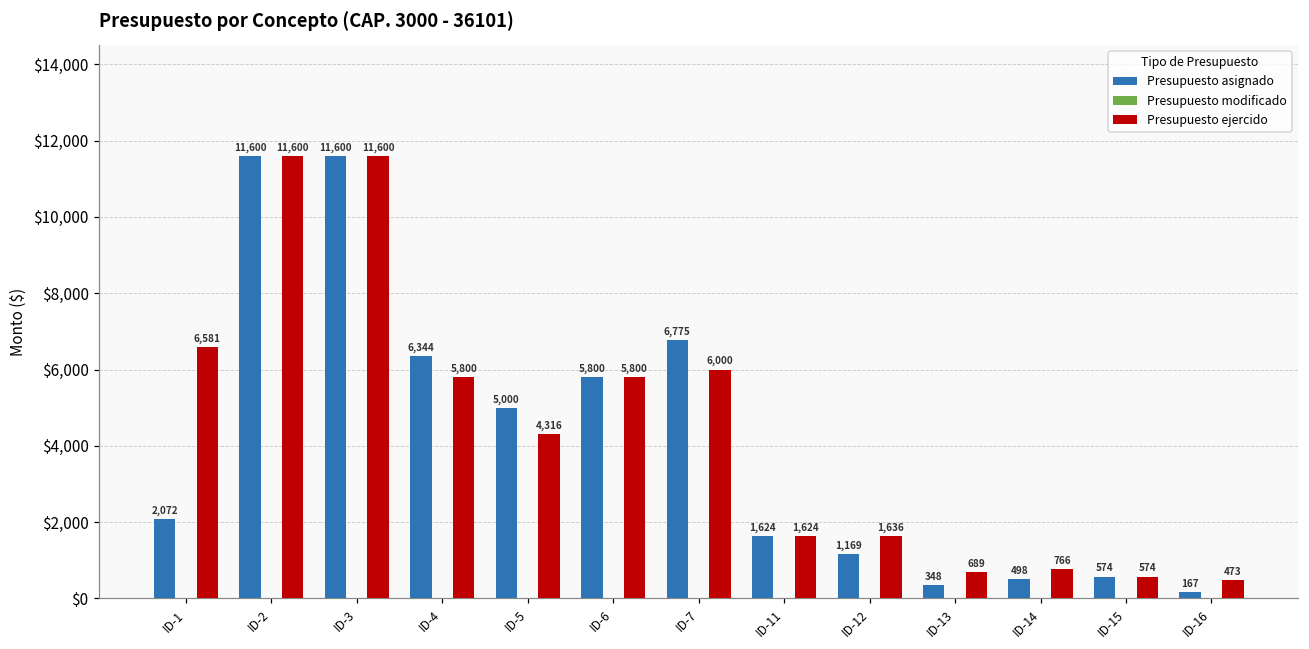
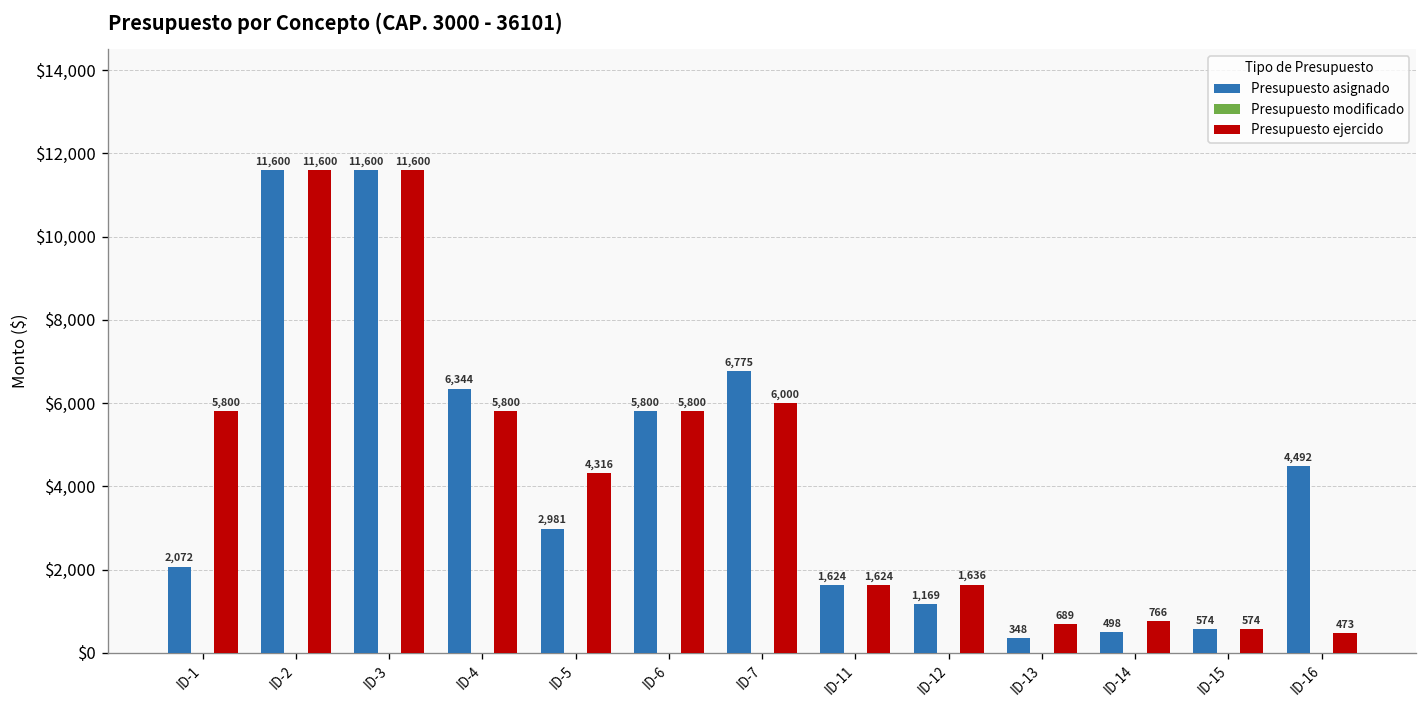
Presupuesto ejercido, ID-1: 6,581 -> 5,800
Presupuesto asignado, ID-5: 5,000 -> 2,981
Presupuesto asignado, ID-16: 167 -> 4,492
